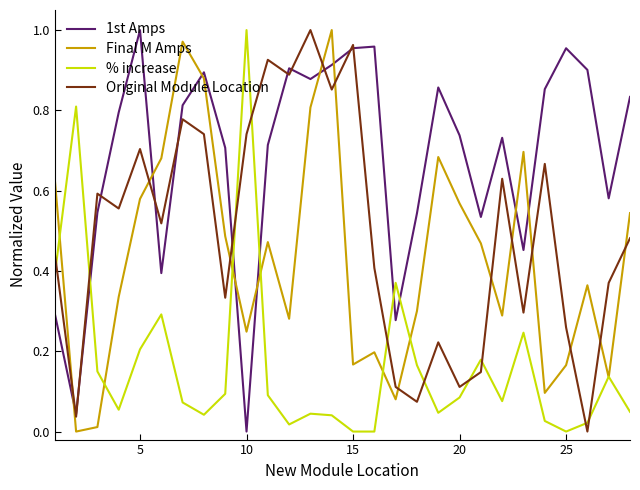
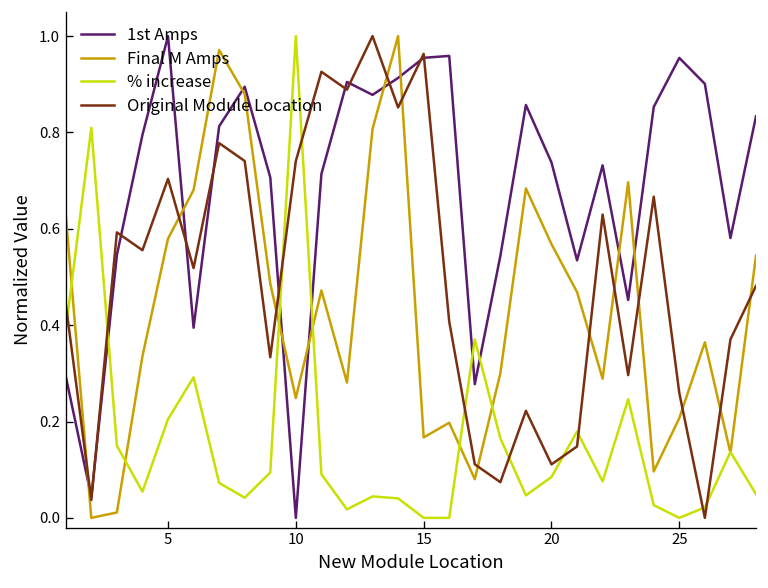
Final M Amps, 25: 0.17 -> 0.21
